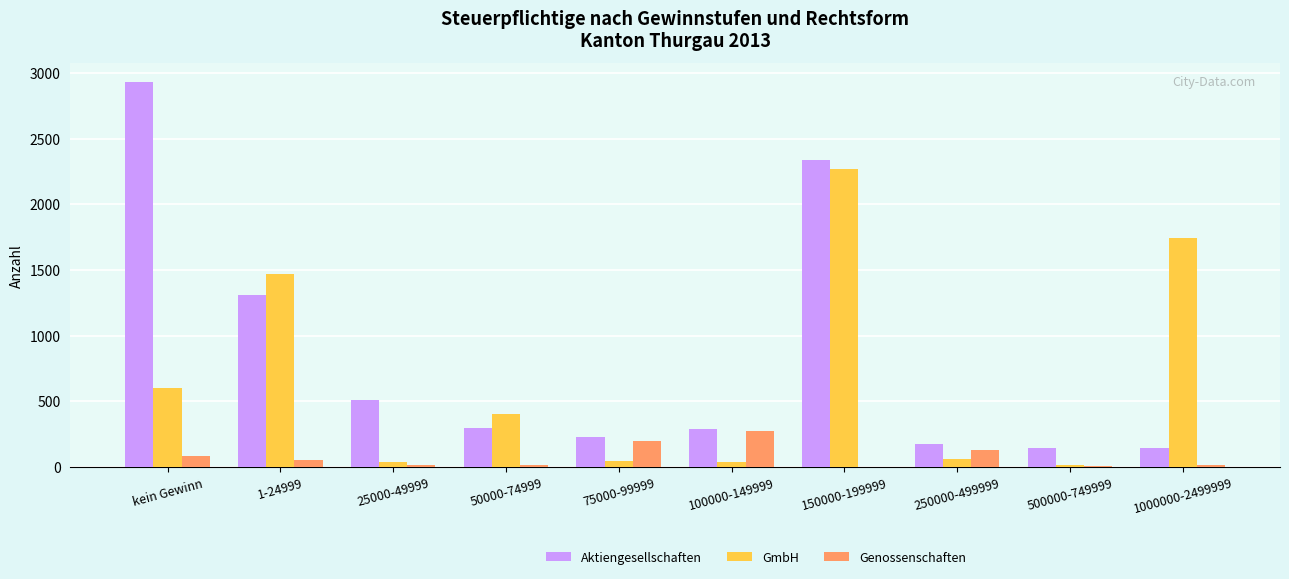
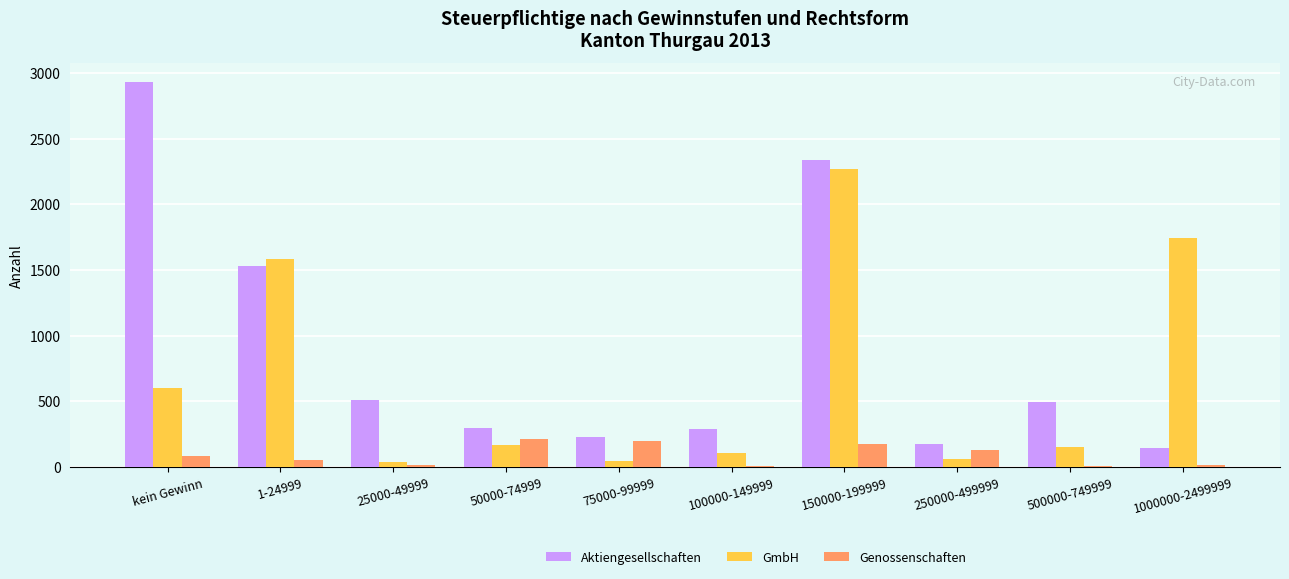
Aktiengesellschaften, 1-24999: 1310 -> 1530
GmbH, 1-24999: 1470 -> 1590
GmbH, 50000-74999: 400 -> 170
Genossenschaften, 50000-74999: 10 -> 210
GmbH, 100000-149999: 40 -> 110
Genossenschaften, 100000-149999: 270 -> 10
Genossenschaften, 150000-199999: 0 -> 170
Aktiengesellschaften, 500000-749999: 150 -> 490
GmbH, 500000-749999: 10 -> 160
